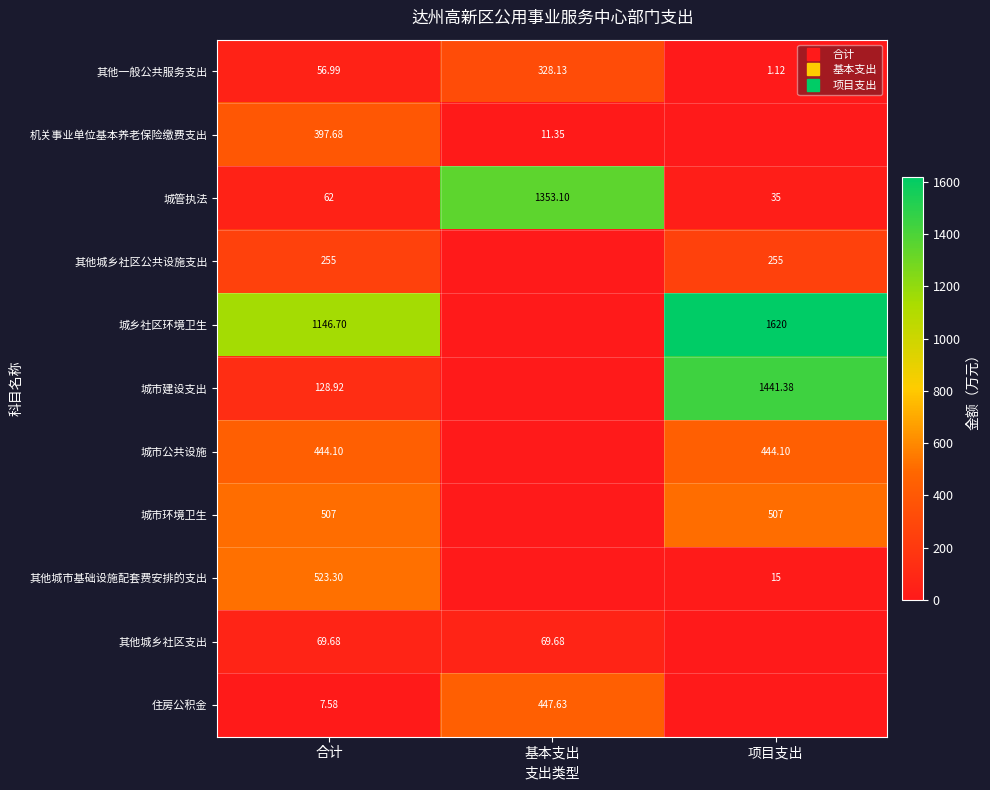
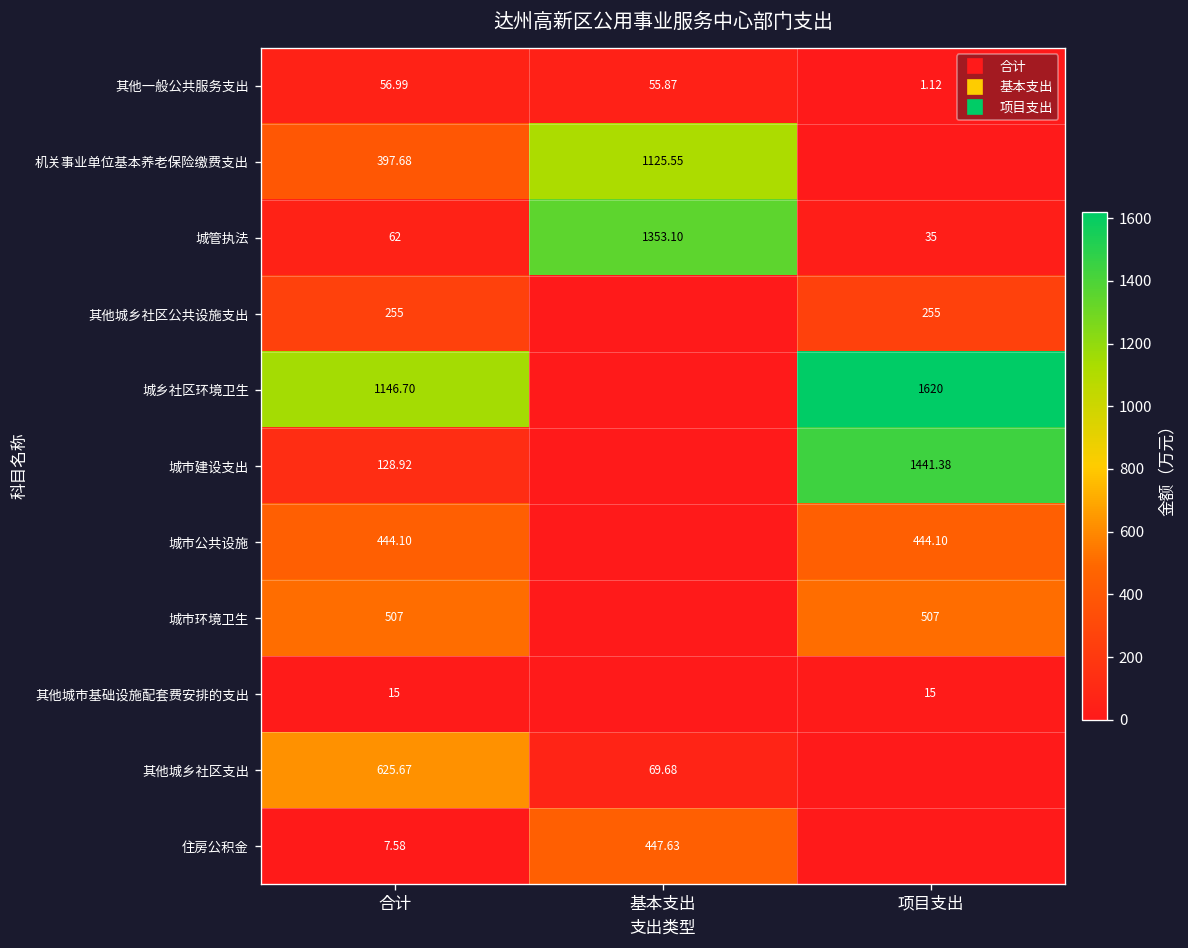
其他一般公共服务支出, 基本支出: 328.13 -> 55.87
机关事业单位基本养老保险缴费支出, 基本支出: 11.35 -> 1125.55
其他城市基础设施配套费安排的支出, 合计: 523.30 -> 15
其他城乡社区支出, 合计: 69.68 -> 625.67
